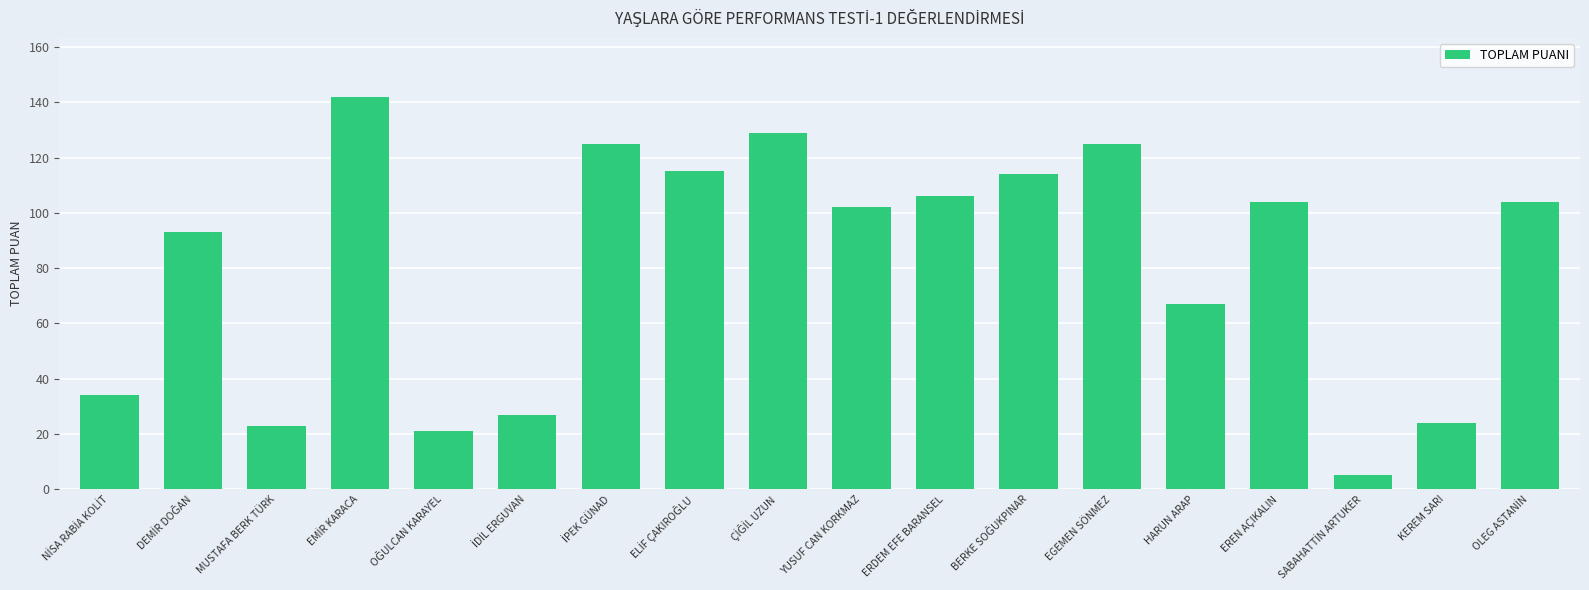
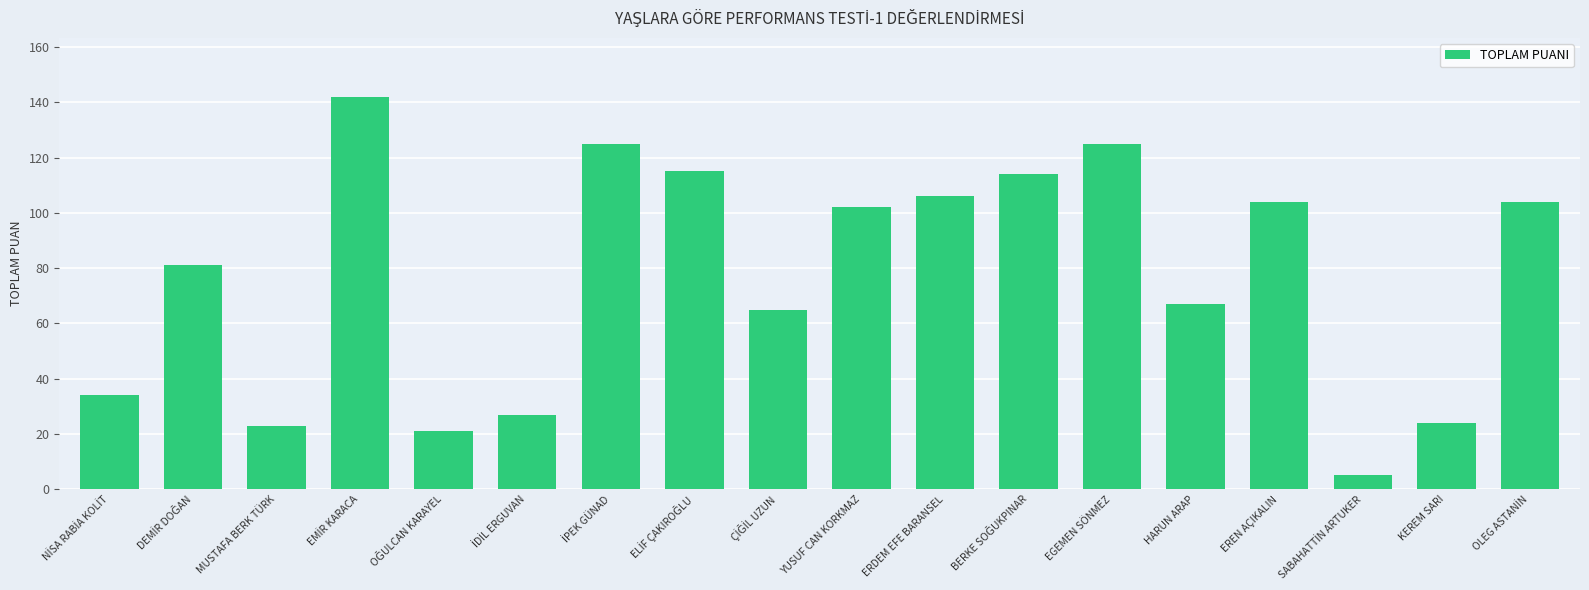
DEMİR DOĞAN: 93 -> 81
ÇİĞİL UZUN: 129 -> 65
